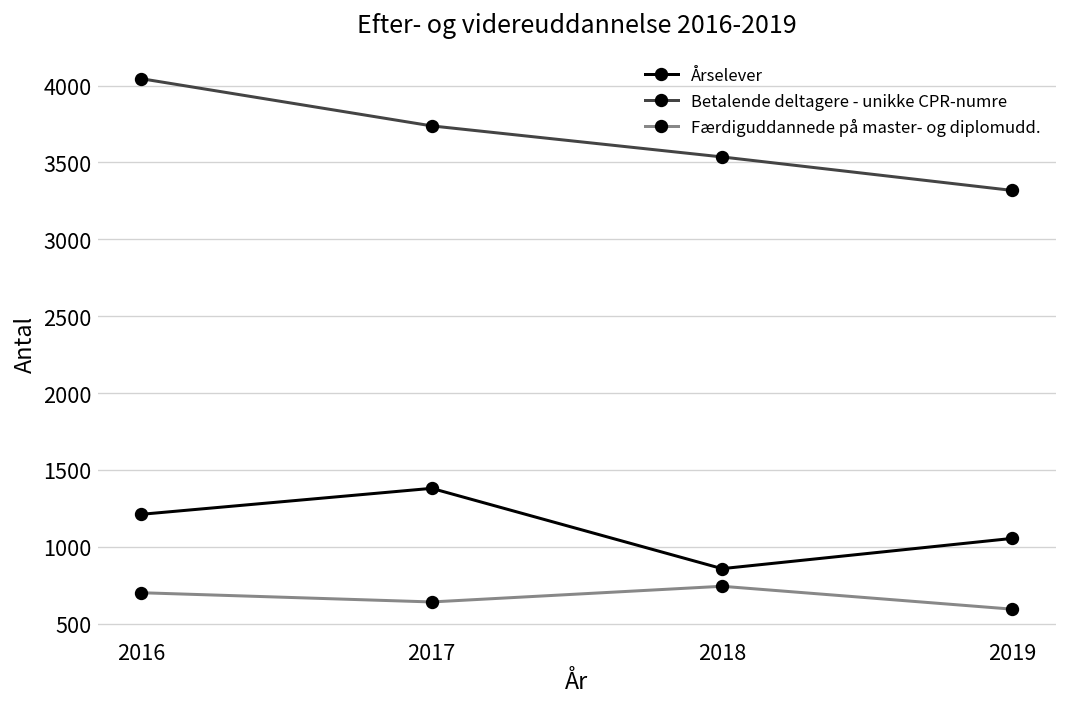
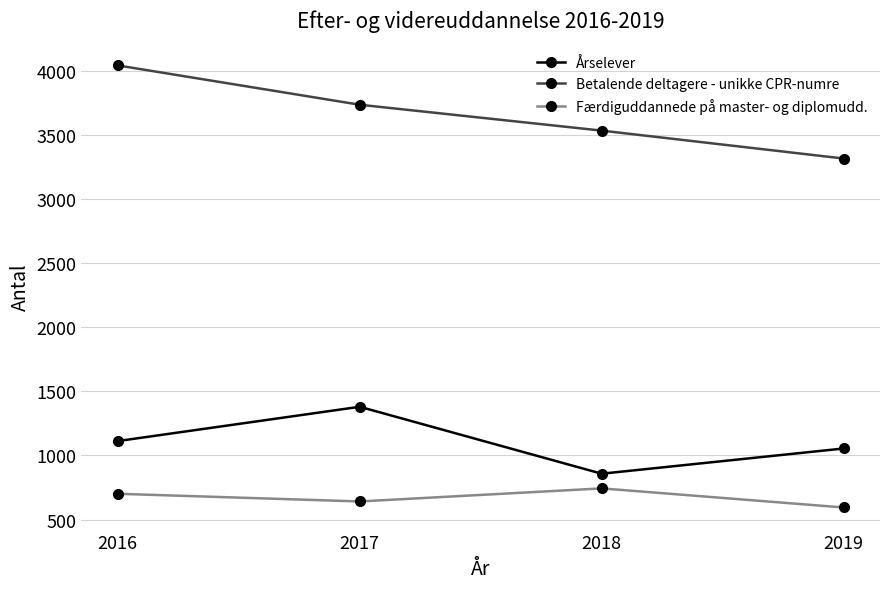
Årselever, 2016: 1210 -> 1110
